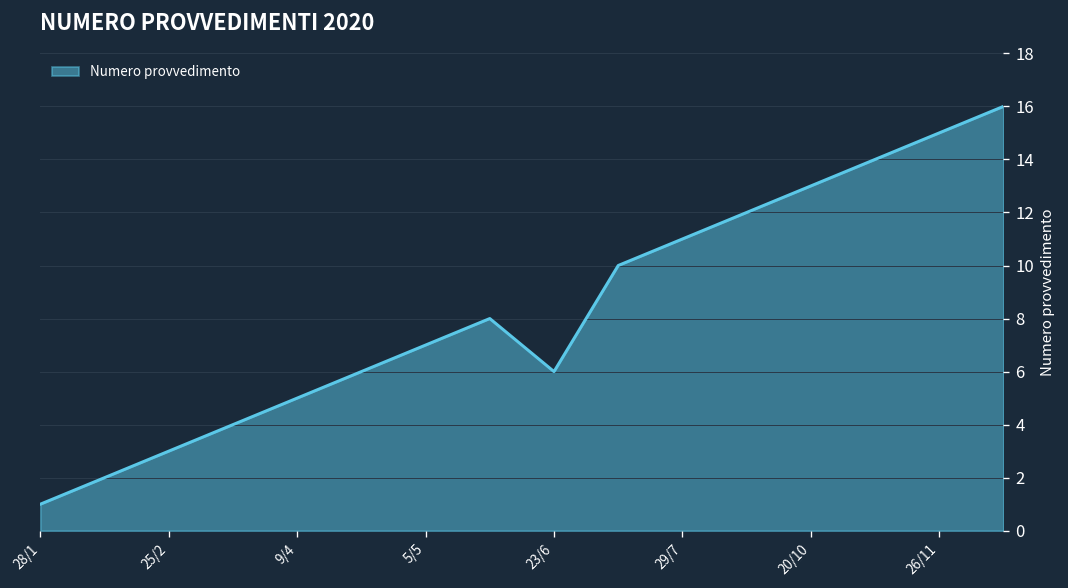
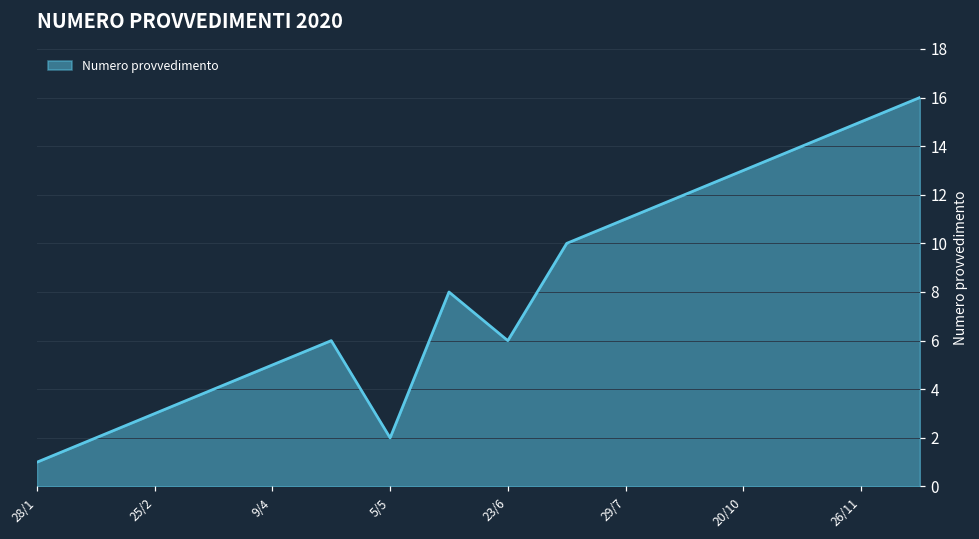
5/5: 7 -> 2
